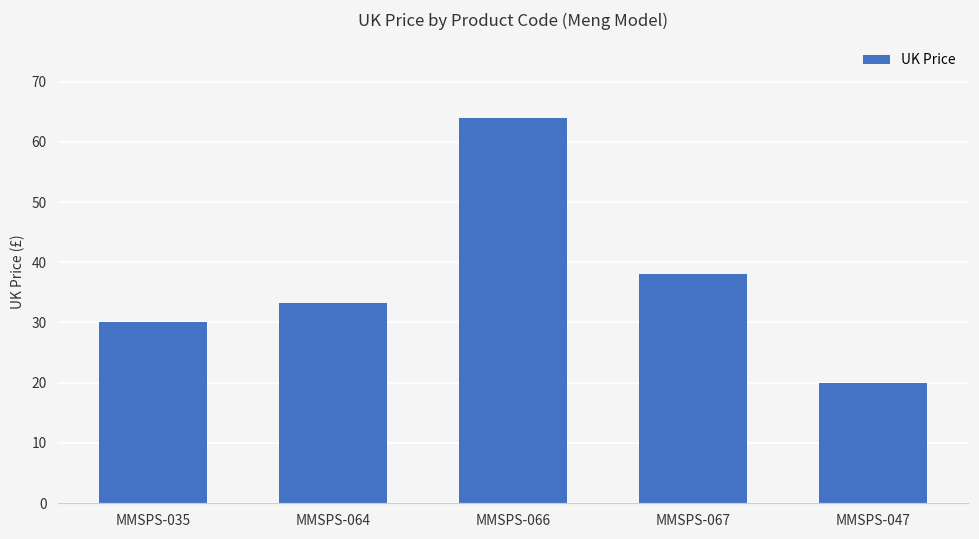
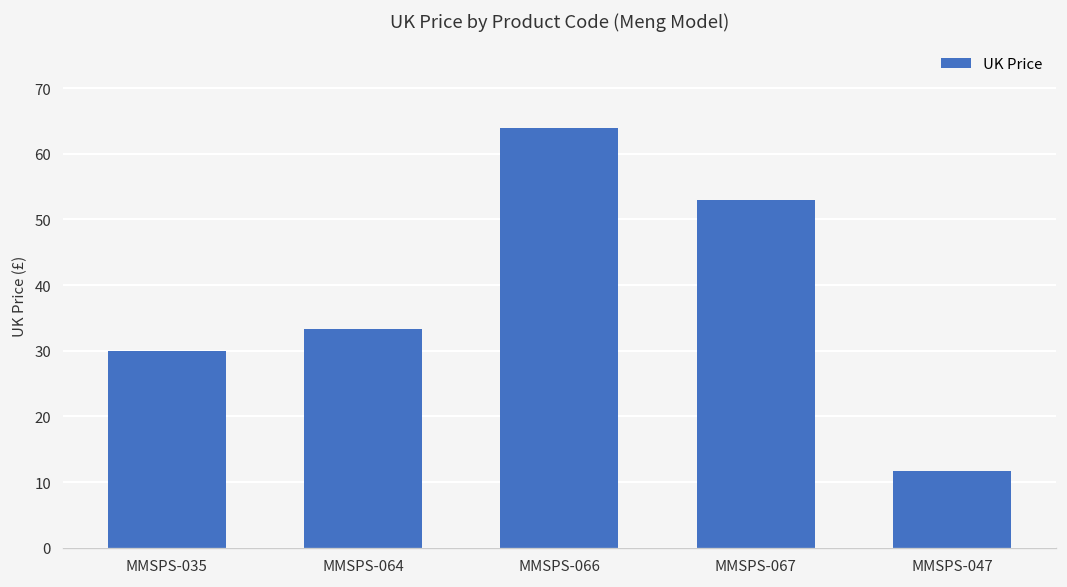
MMSPS-067: 38 -> 53
MMSPS-047: 20 -> 12
